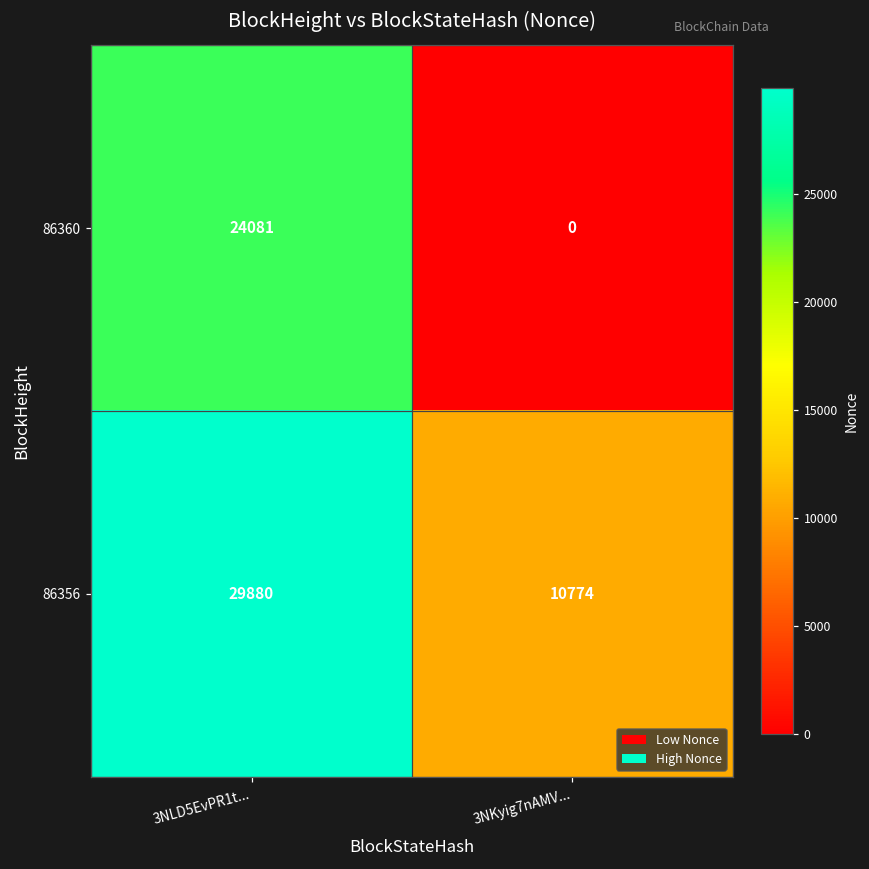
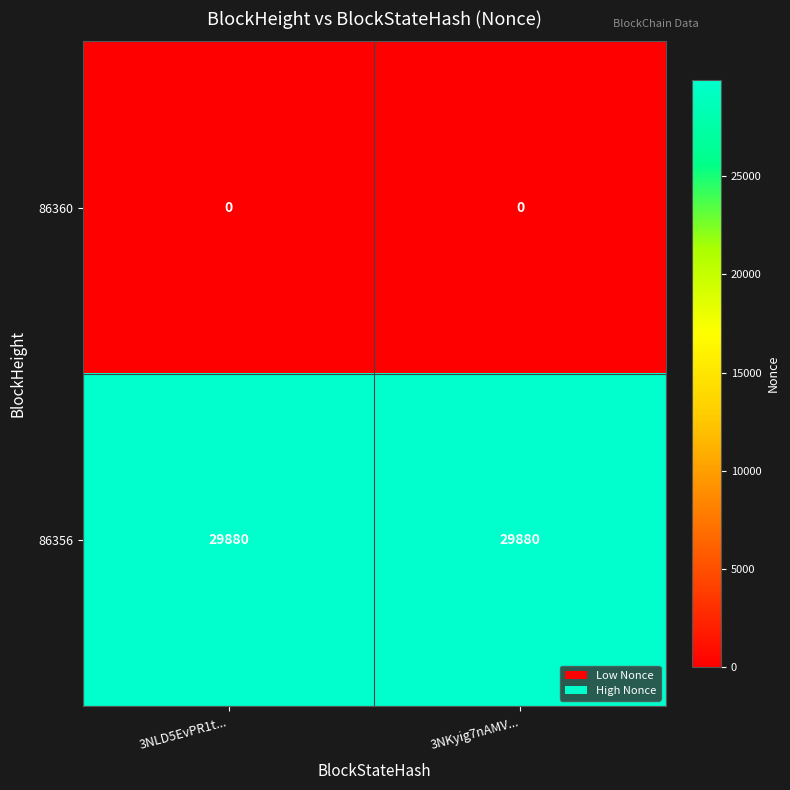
86360, 3NLD5EvPR1t...: 24081 -> 0
86356, 3NKyig7nAMV...: 10774 -> 29880
